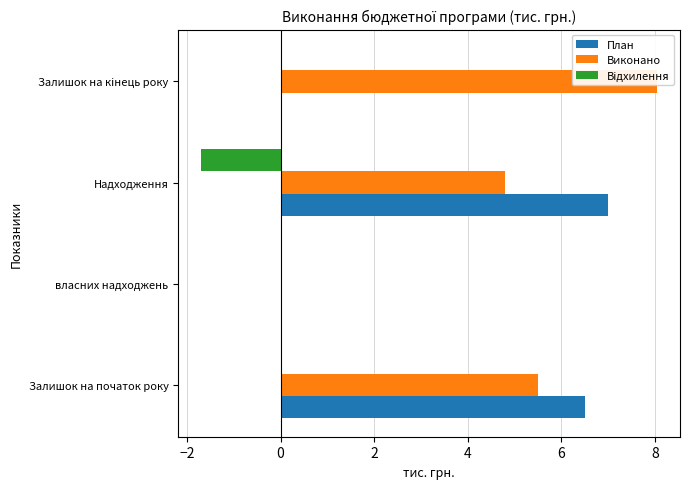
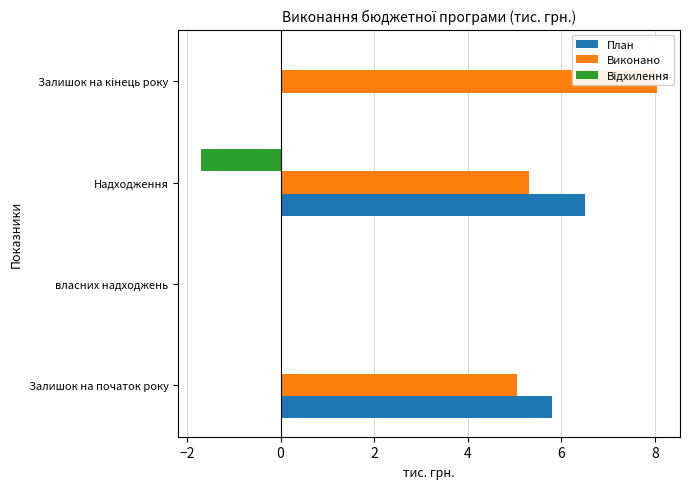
Виконано, Надходження: 4.8 -> 5.3
План, Надходження: 7.0 -> 6.5
Виконано, Залишок на початок року: 5.5 -> 5.1
План, Залишок на початок року: 6.5 -> 5.8
